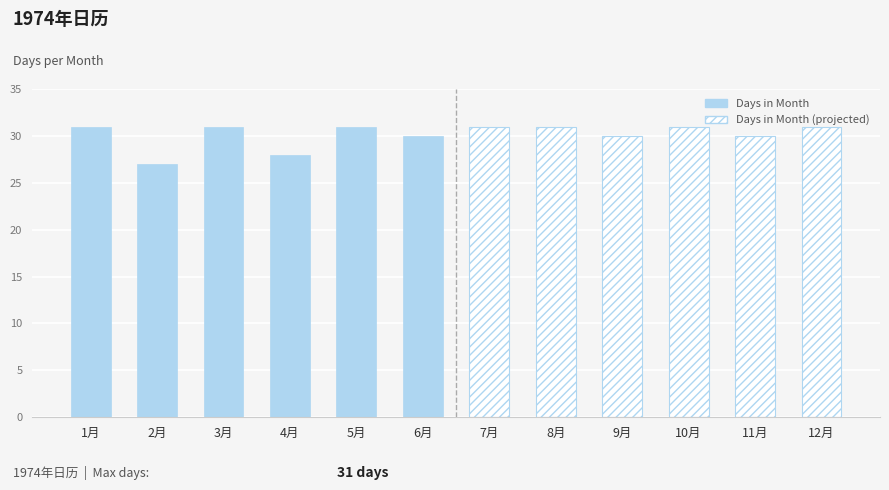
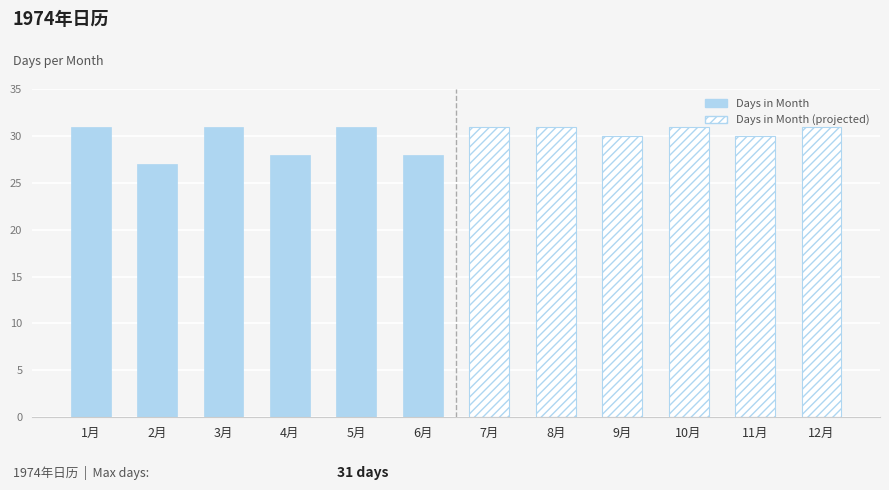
Days in Month, 6月: 30 -> 28
